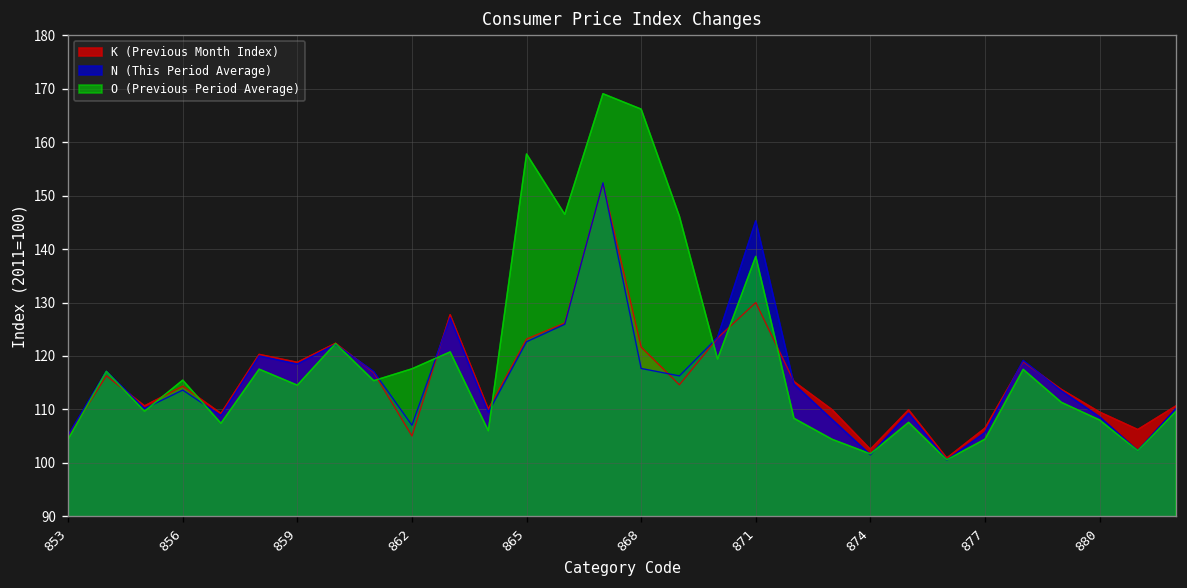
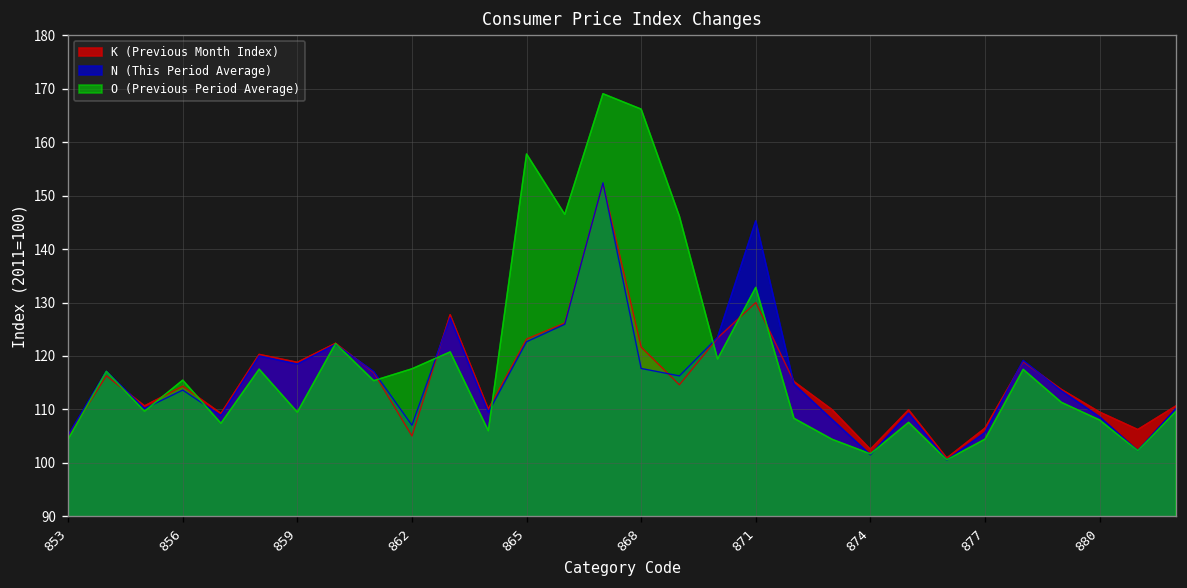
O (Previous Period Average), 859: 115 -> 109
O (Previous Period Average), 871: 139 -> 133
